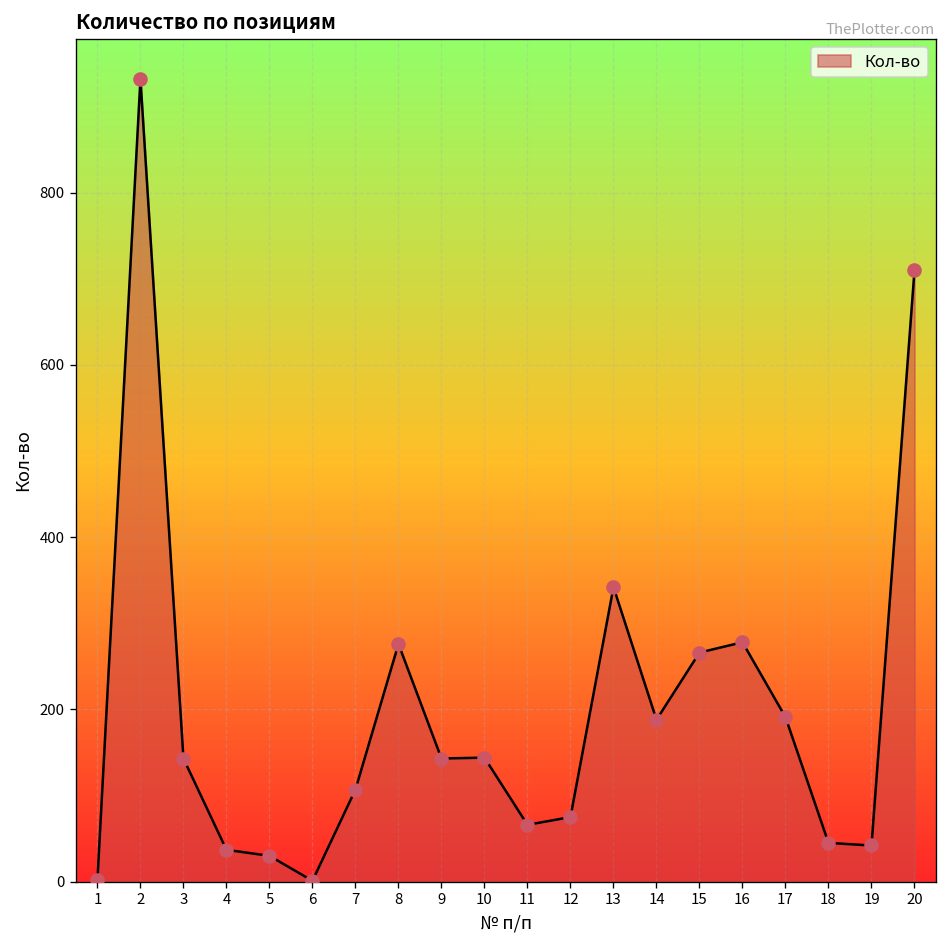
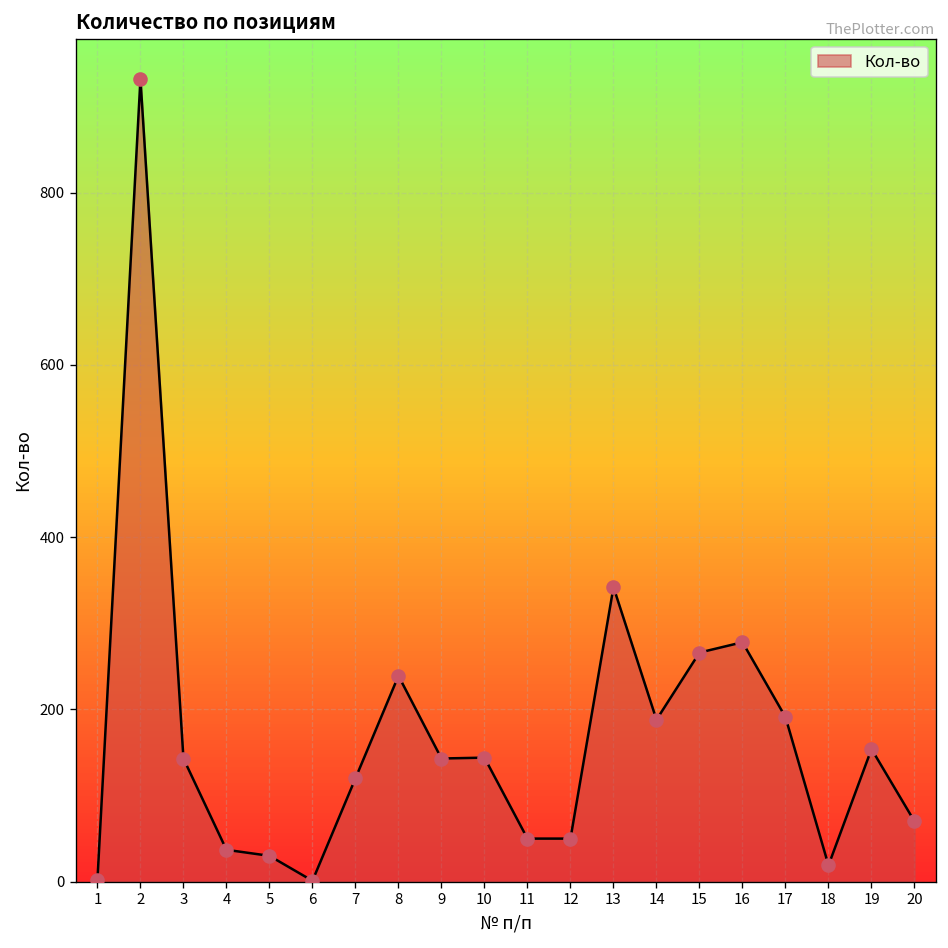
7: 110 -> 120
8: 280 -> 240
11: 70 -> 50
12: 80 -> 50
18: 50 -> 20
19: 40 -> 150
20: 710 -> 70
